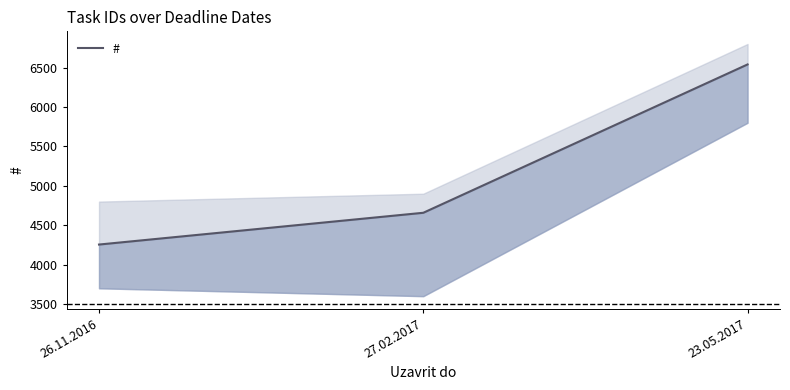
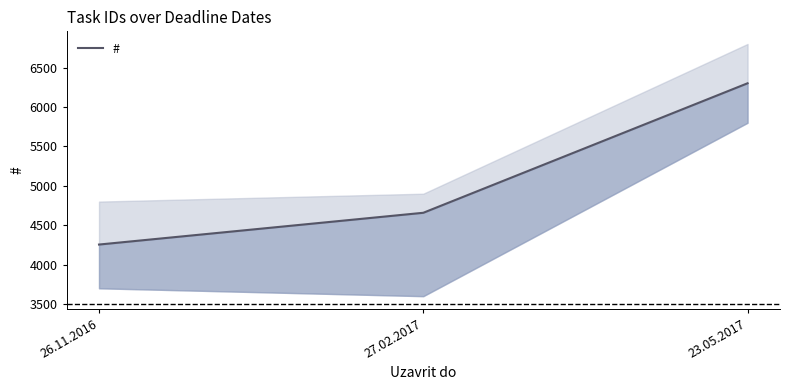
#, 23.05.2017: 6500 -> 6300
